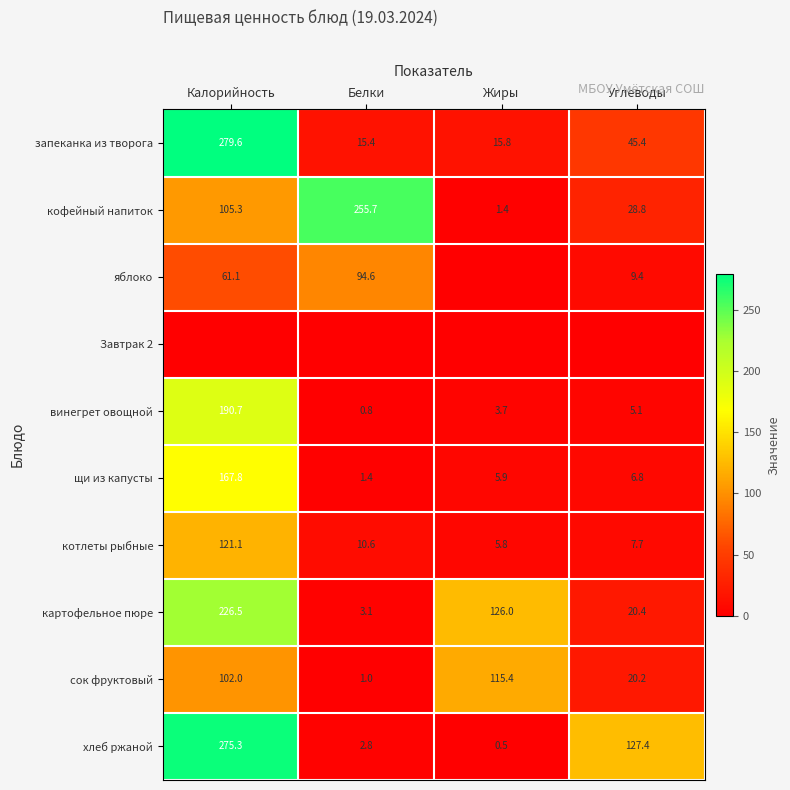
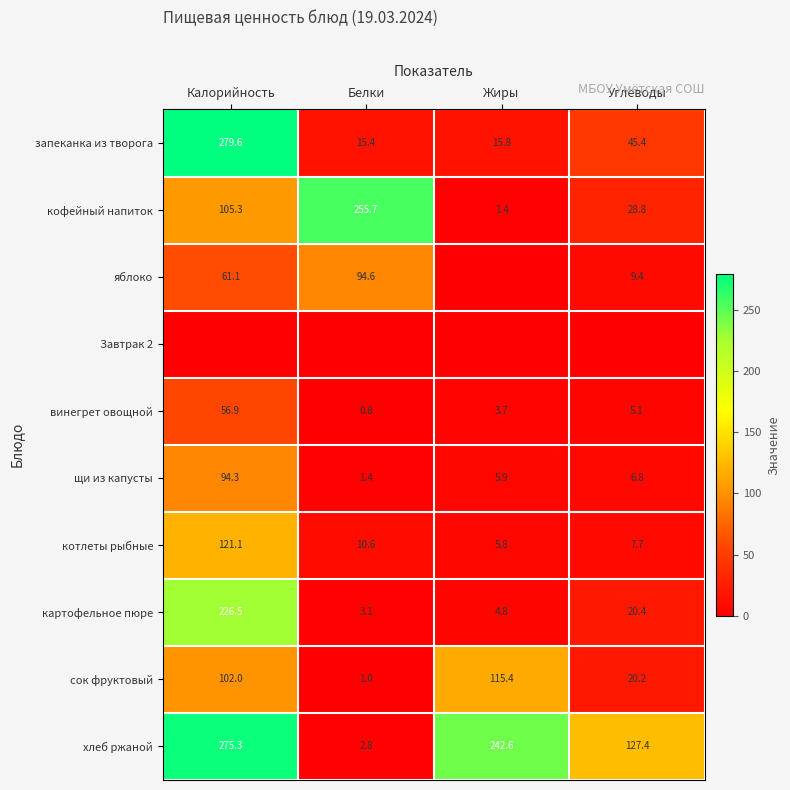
винегрет овощной, Калорийность: 190.7 -> 56.9
щи из капусты, Калорийность: 167.8 -> 94.3
картофельное пюре, Жиры: 126.0 -> 4.8
хлеб ржаной, Жиры: 0.5 -> 242.6
